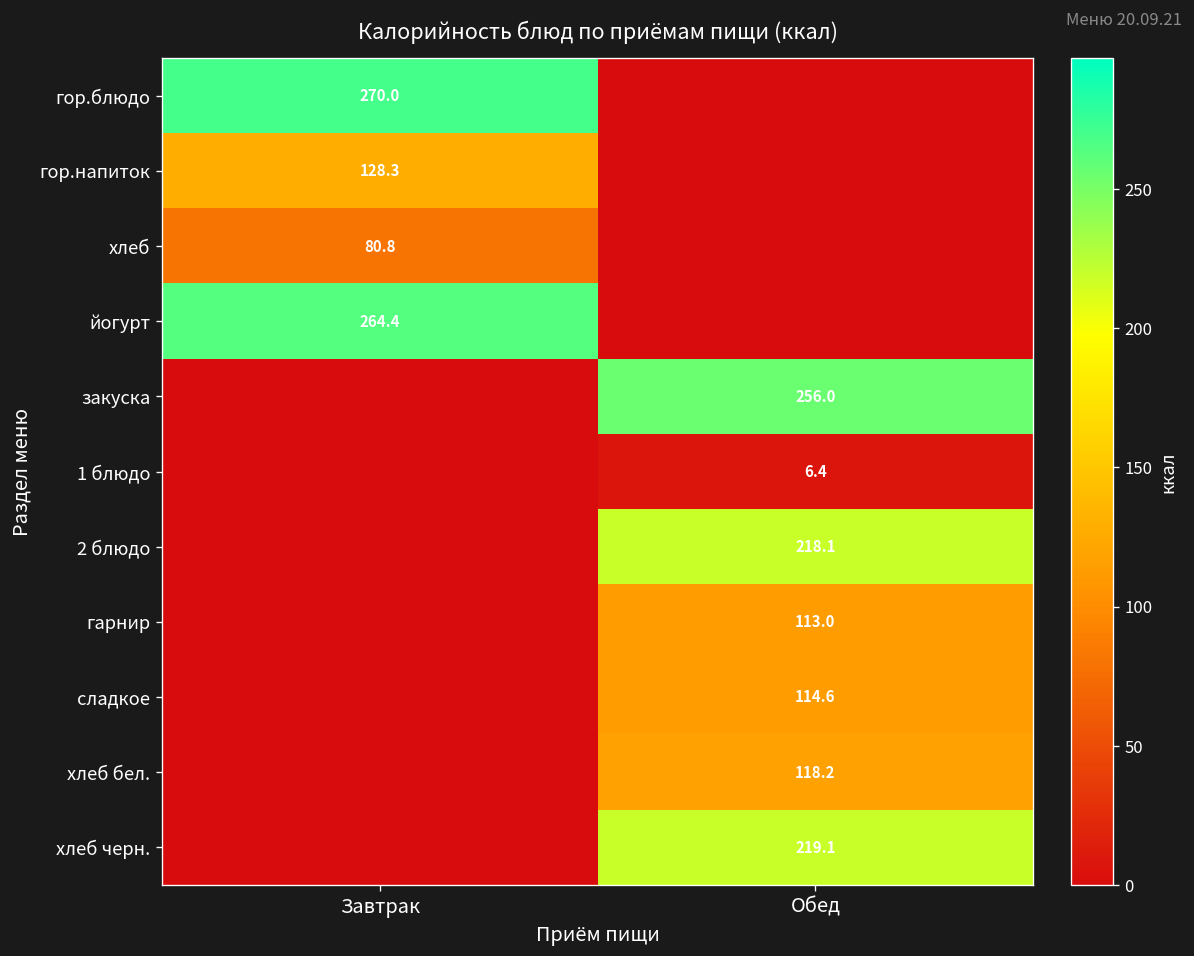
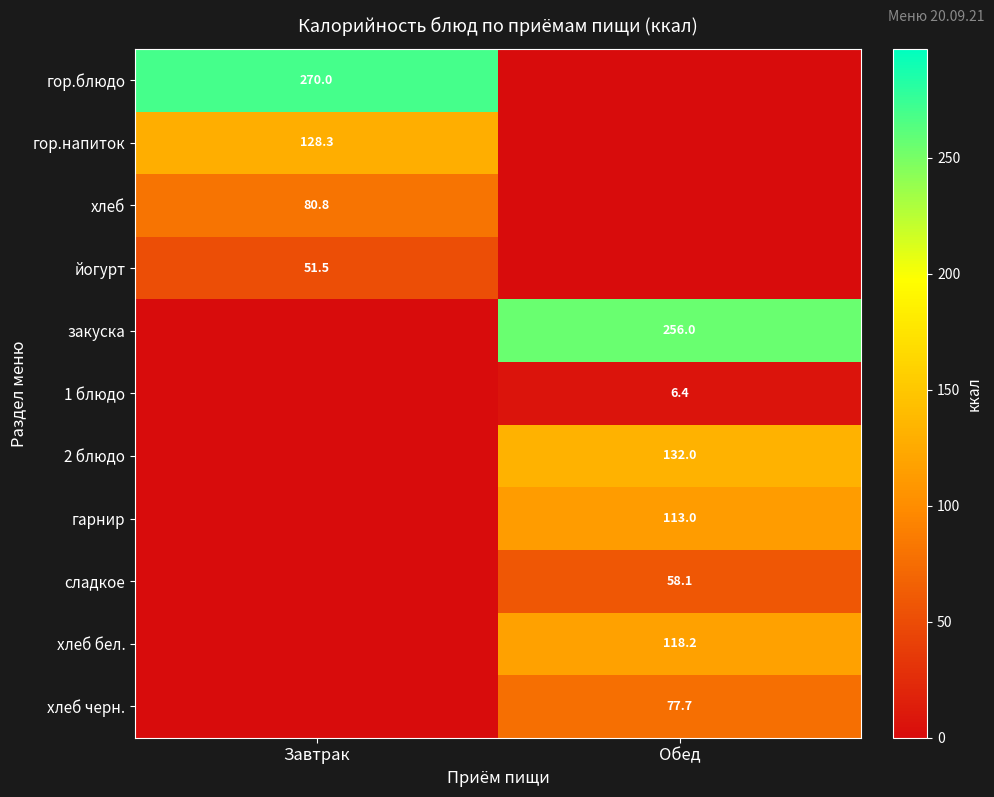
йогурт, Завтрак: 264.4 -> 51.5
2 блюдо, Обед: 218.1 -> 132.0
сладкое, Обед: 114.6 -> 58.1
хлеб черн., Обед: 219.1 -> 77.7
